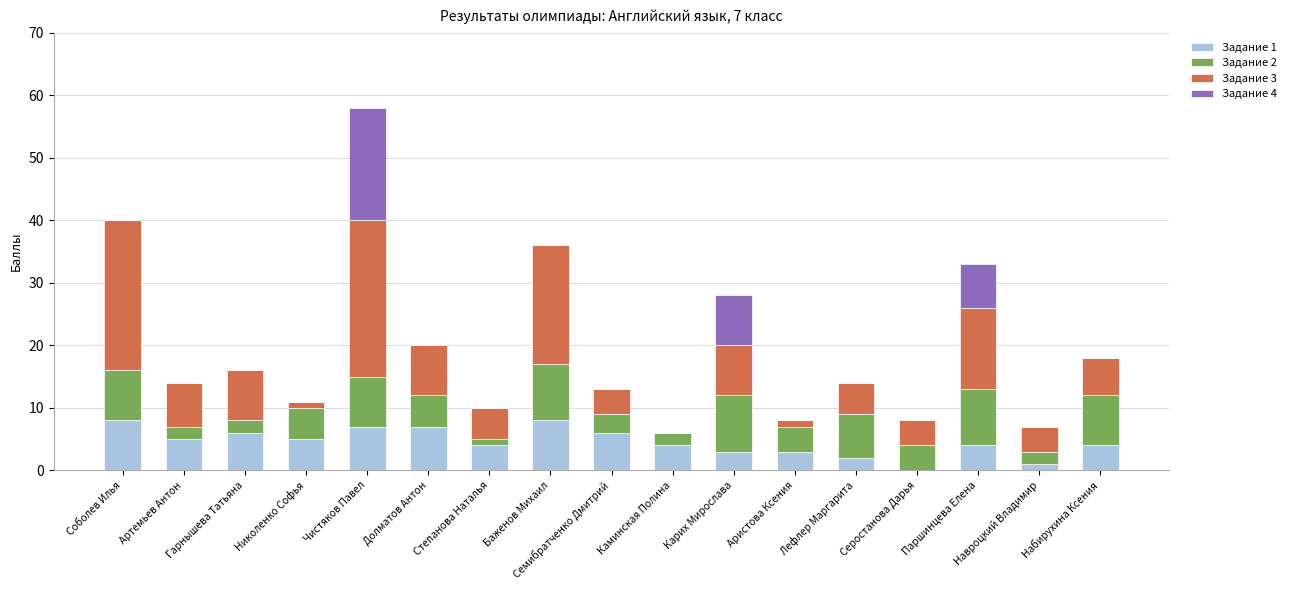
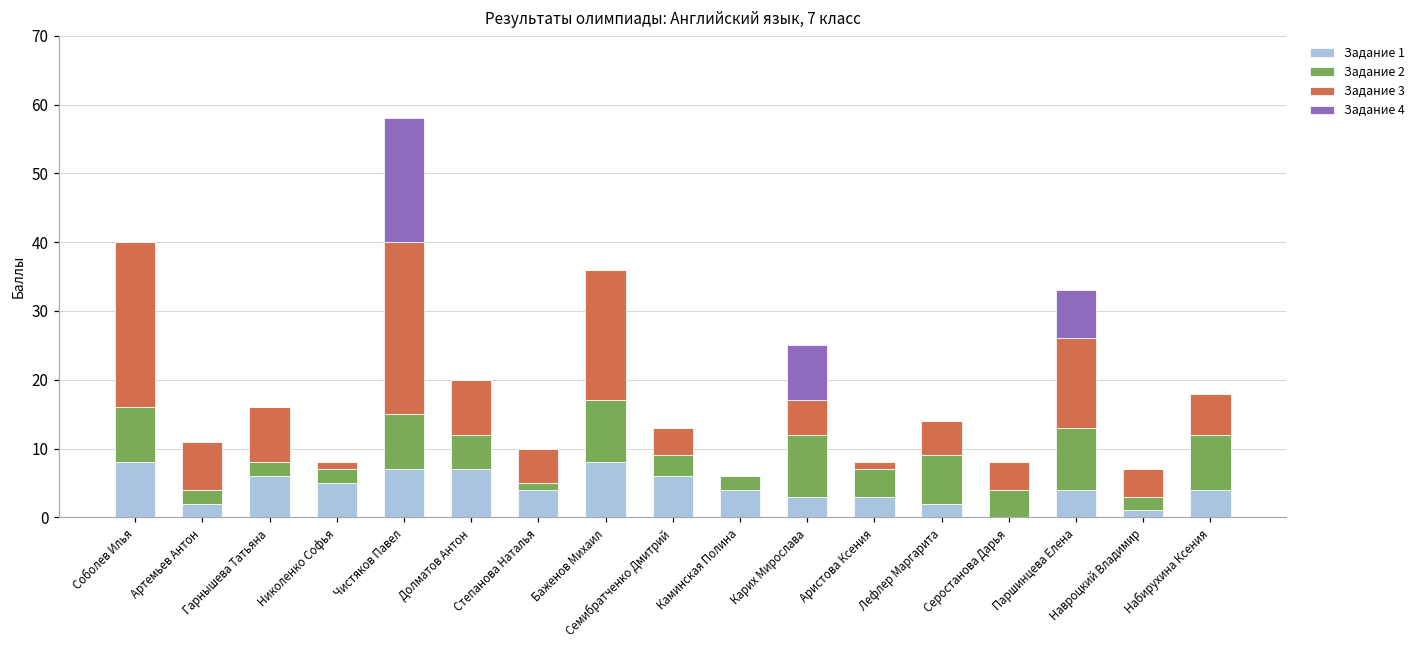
Задание 1, Артемьев Антон: 5 -> 2
Задание 2, Николенко Софья: 5 -> 2
Задание 3, Карих Мирослава: 8 -> 5
